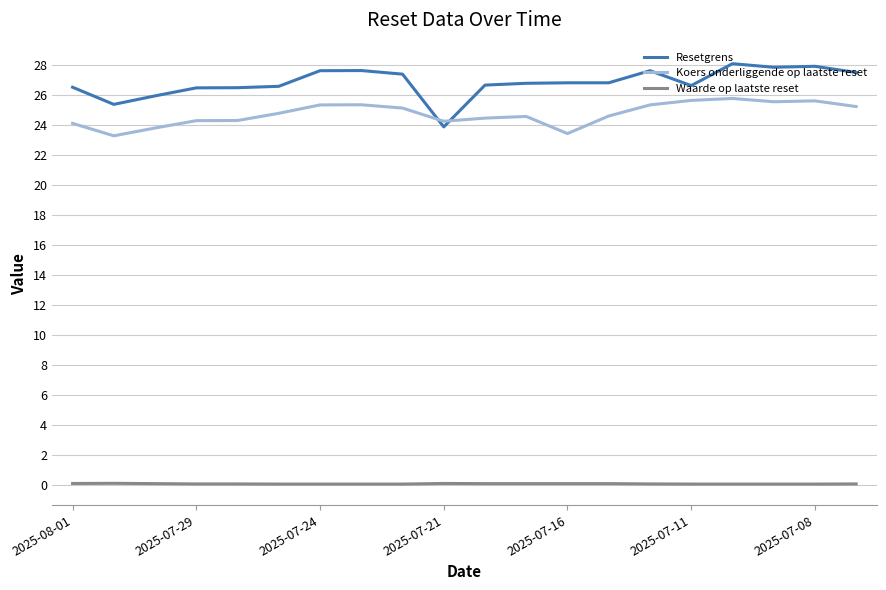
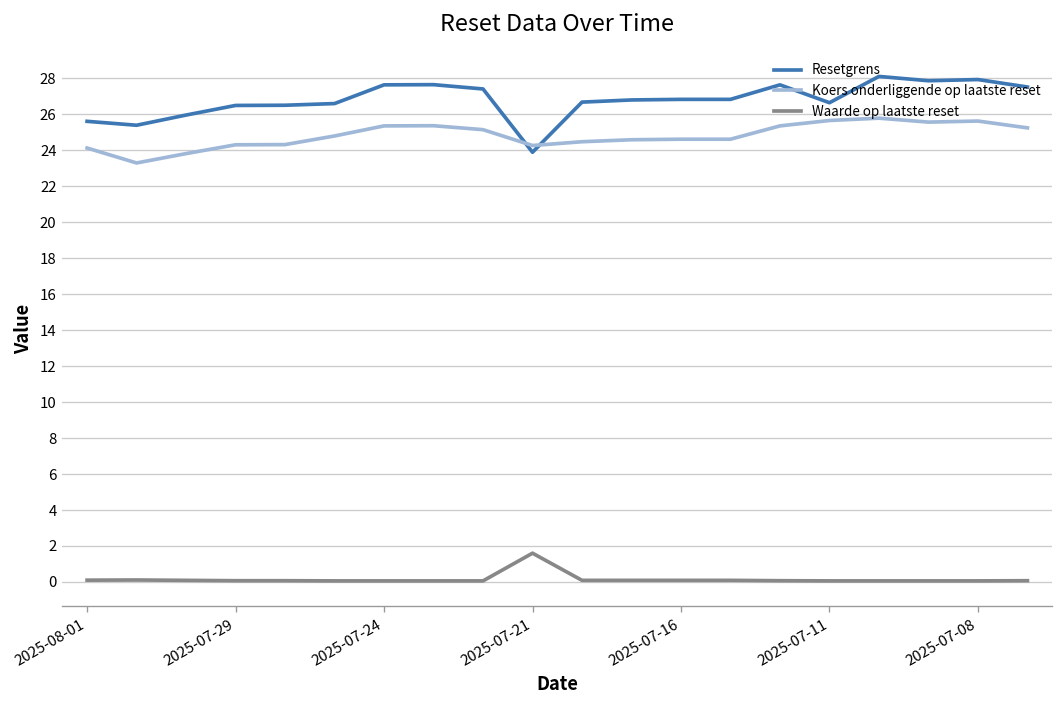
Resetgrens, 2025-08-01: 26.5 -> 25.6
Waarde op laatste reset, 2025-07-21: 0.1 -> 1.6
Koers onderliggende op laatste reset, 2025-07-16: 23.4 -> 24.6
